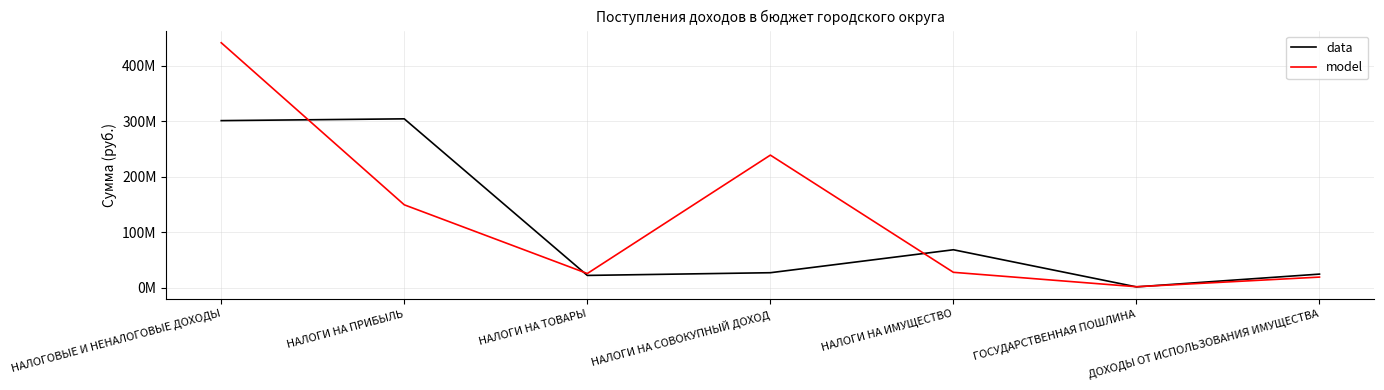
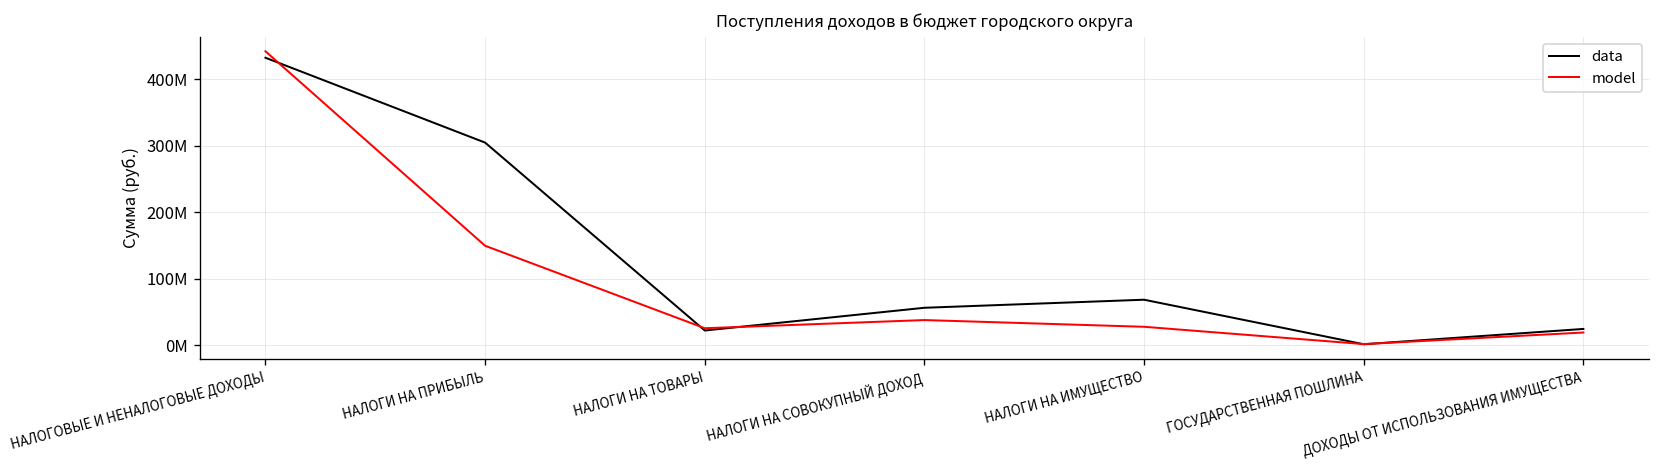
data, НАЛОГОВЫЕ И НЕНАЛОГОВЫЕ ДОХОДЫ: 300000000 -> 430000000
data, НАЛОГИ НА СОВОКУПНЫЙ ДОХОД: 30000000 -> 60000000
model, НАЛОГИ НА СОВОКУПНЫЙ ДОХОД: 240000000 -> 40000000
